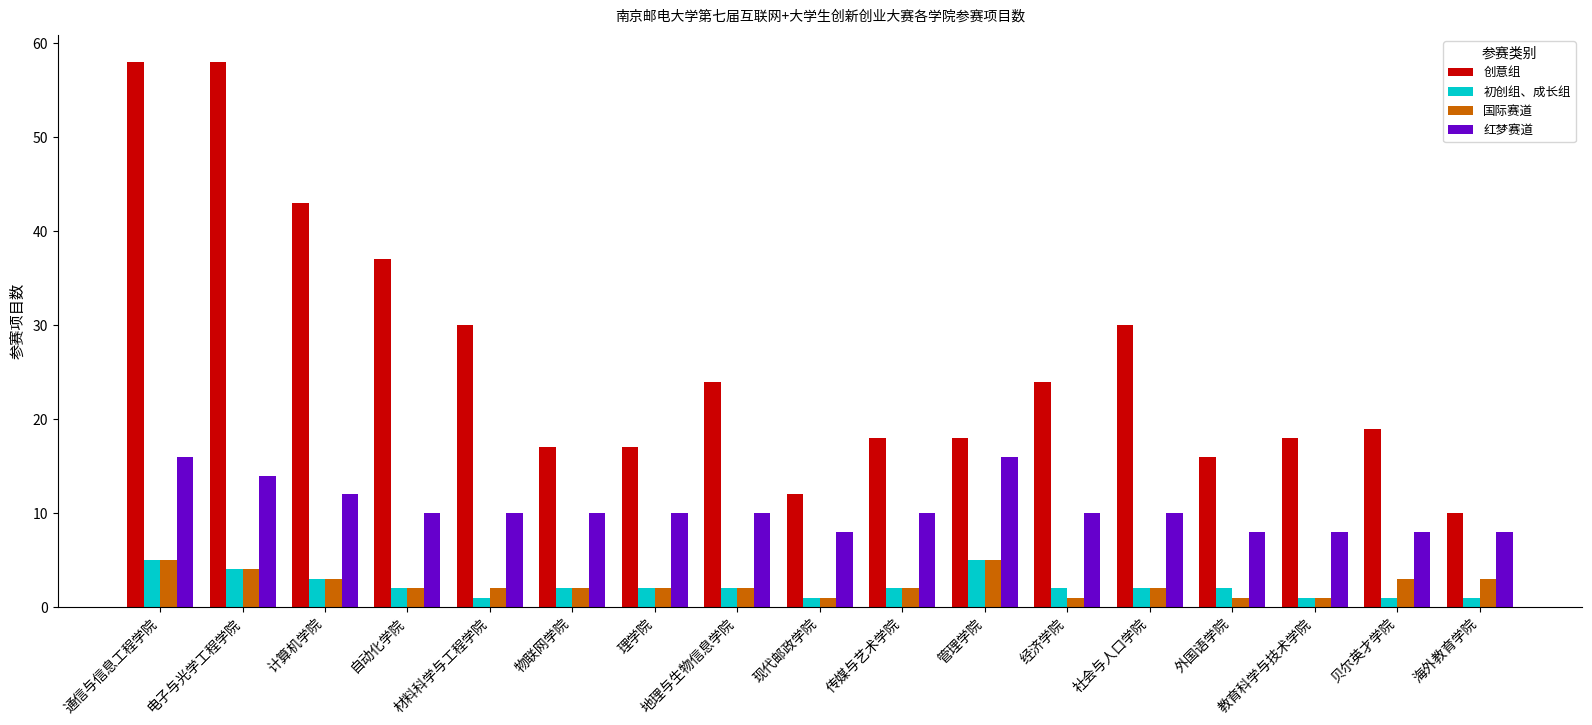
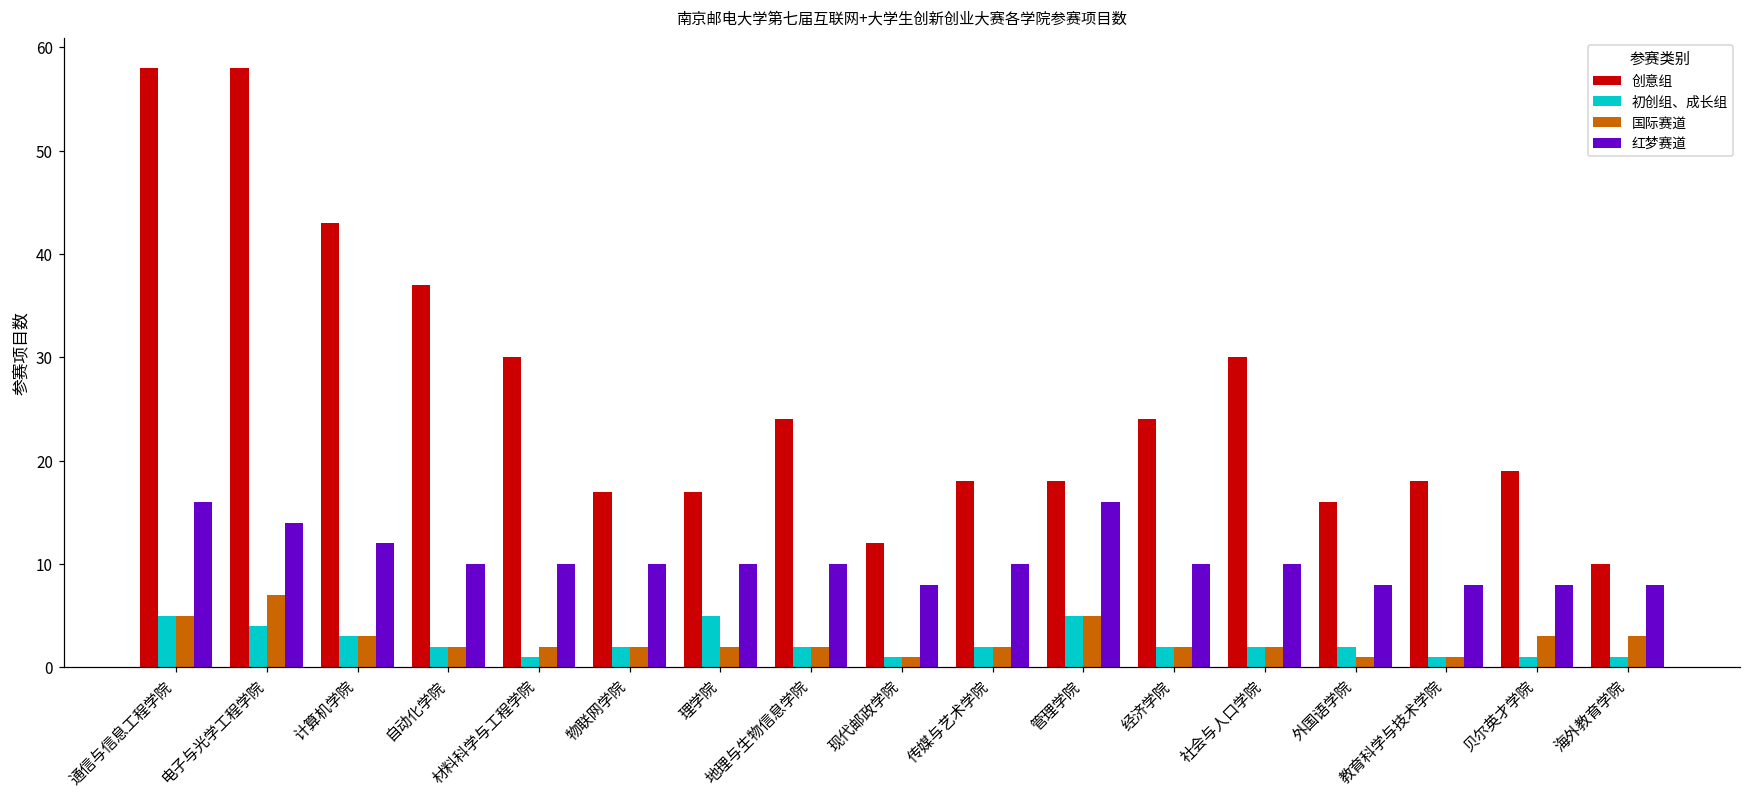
国际赛道, 电子与光学工程学院: 4 -> 7
初创组、成长组, 理学院: 2 -> 5
国际赛道, 经济学院: 1 -> 2
